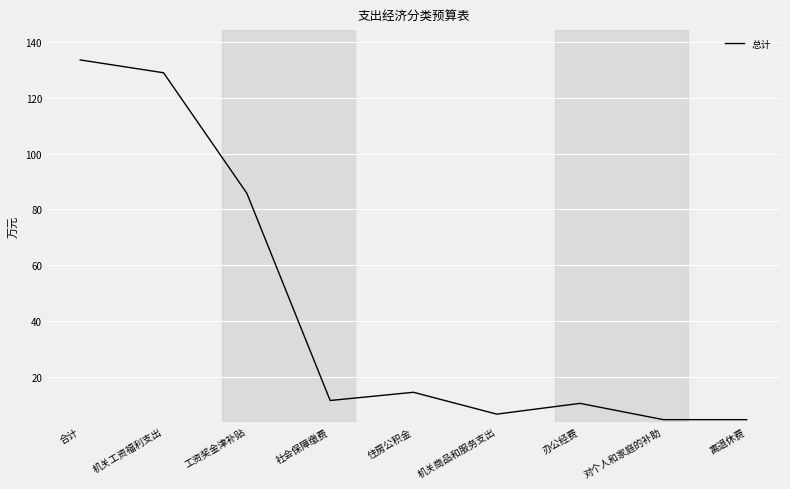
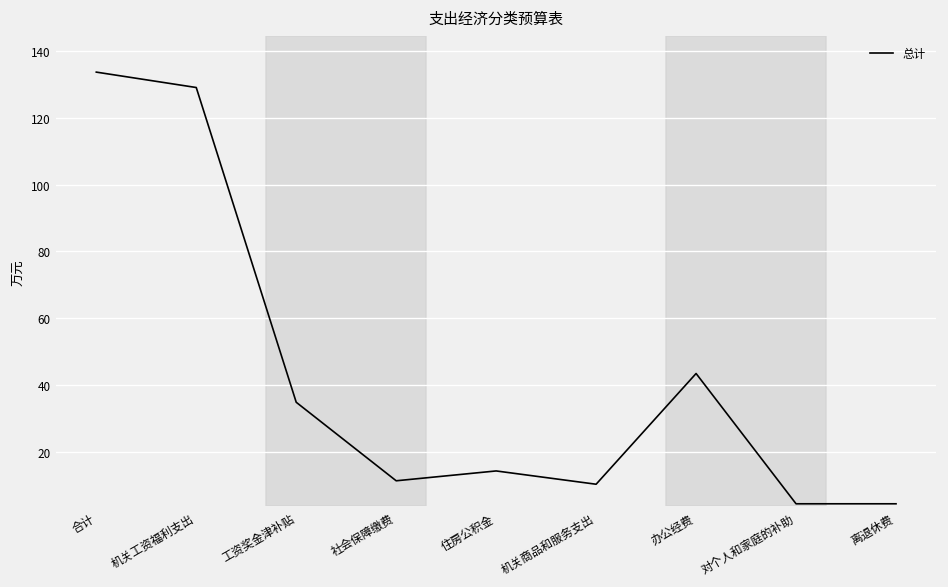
工资奖金津补贴: 86 -> 35
机关商品和服务支出: 7 -> 10
办公经费: 10 -> 44
